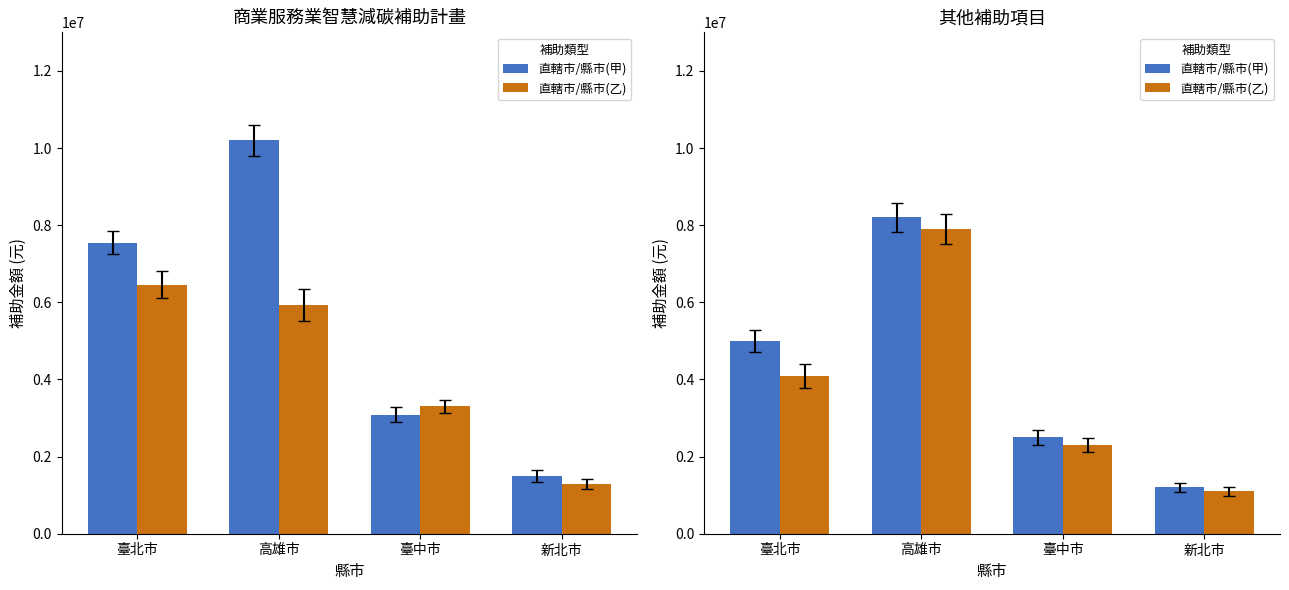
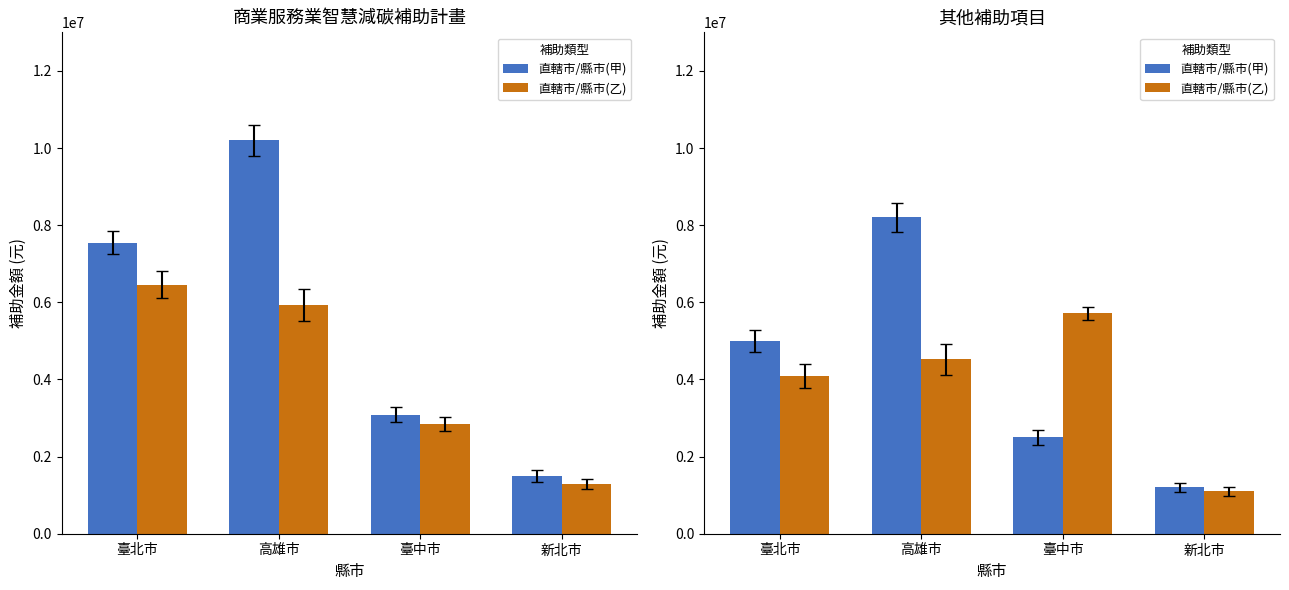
商業服務業智慧減碳補助計畫, 直轄市/縣市(乙), 臺中市: 3300000 -> 2800000
其他補助項目, 直轄市/縣市(乙), 高雄市: 7900000 -> 4500000
其他補助項目, 直轄市/縣市(乙), 臺中市: 2300000 -> 5700000
